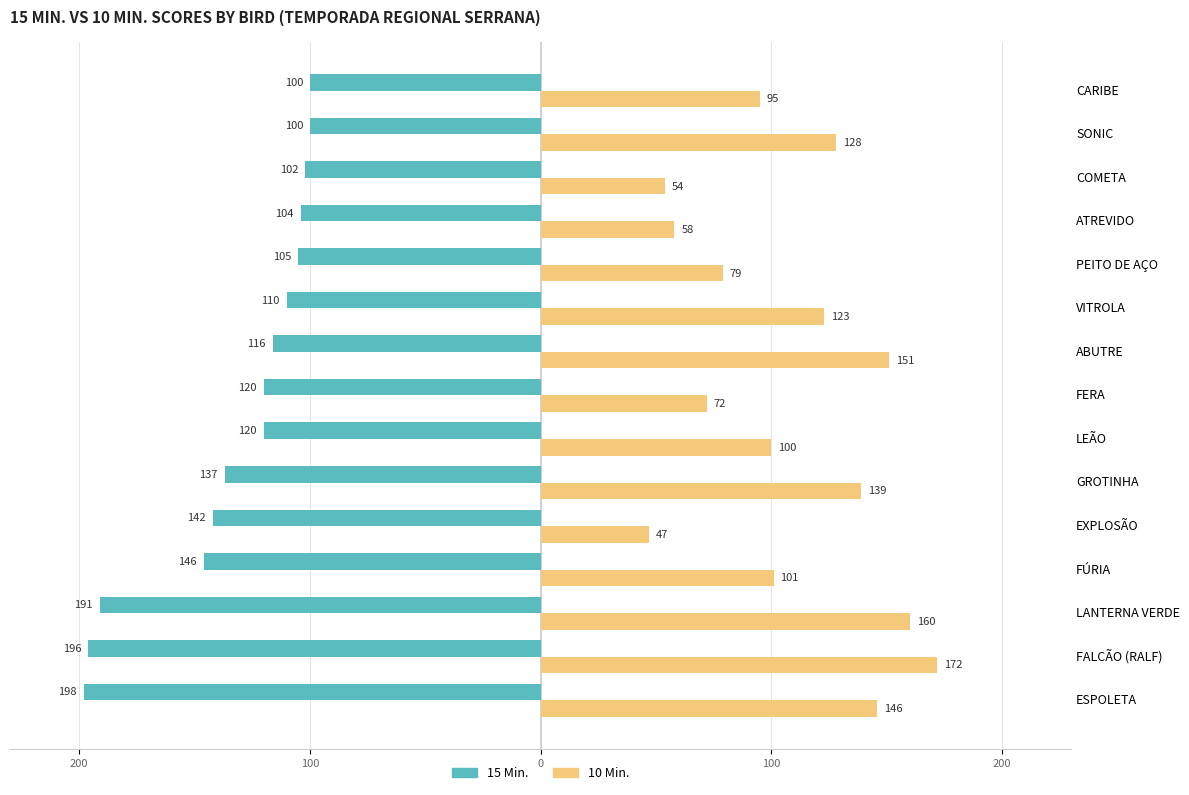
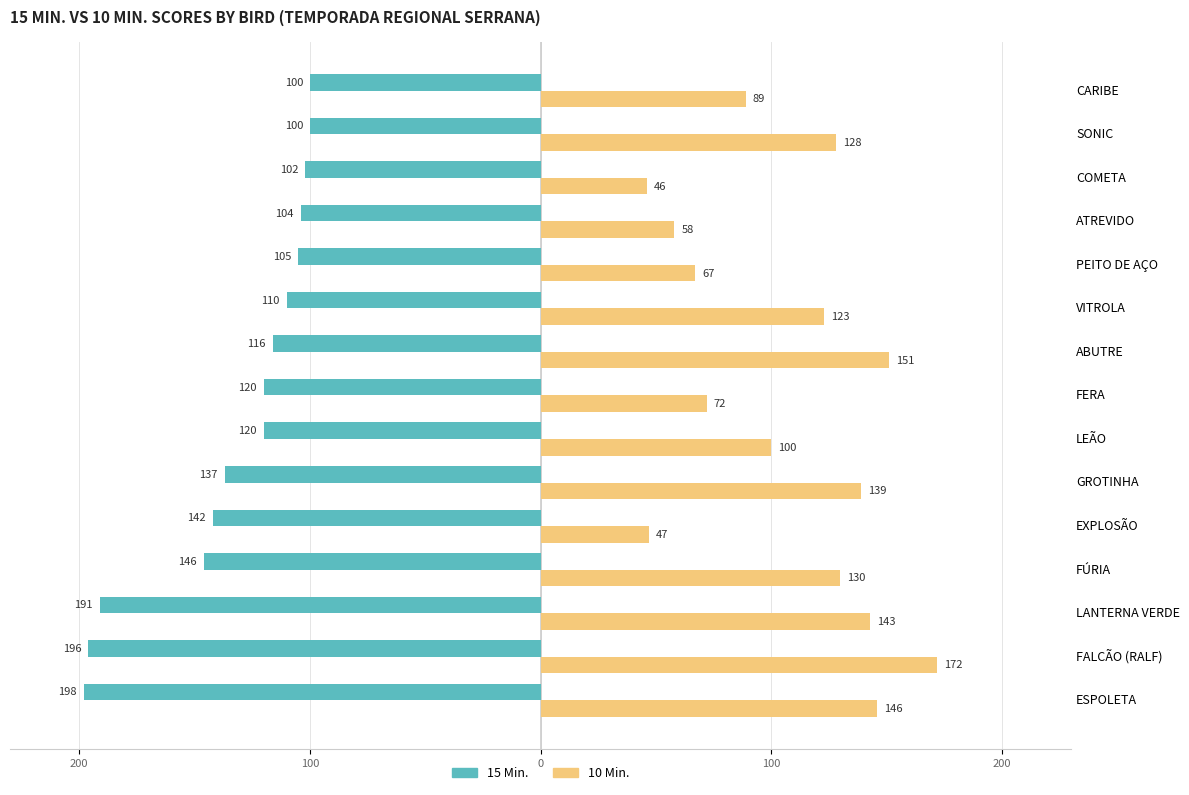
10 Min., CARIBE: 95 -> 89
10 Min., COMETA: 54 -> 46
10 Min., PEITO DE AÇO: 79 -> 67
10 Min., FÚRIA: 101 -> 130
10 Min., LANTERNA VERDE: 160 -> 143
